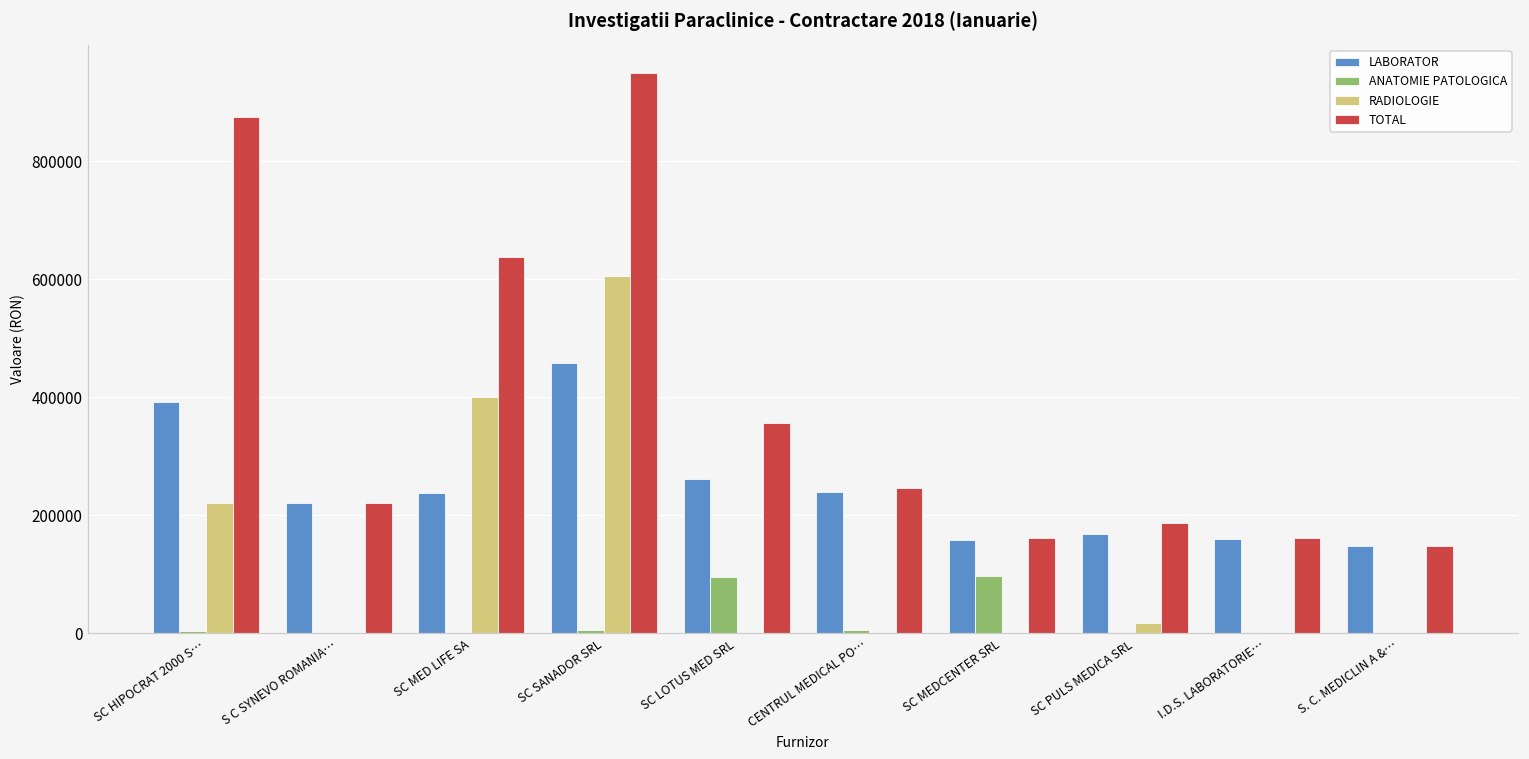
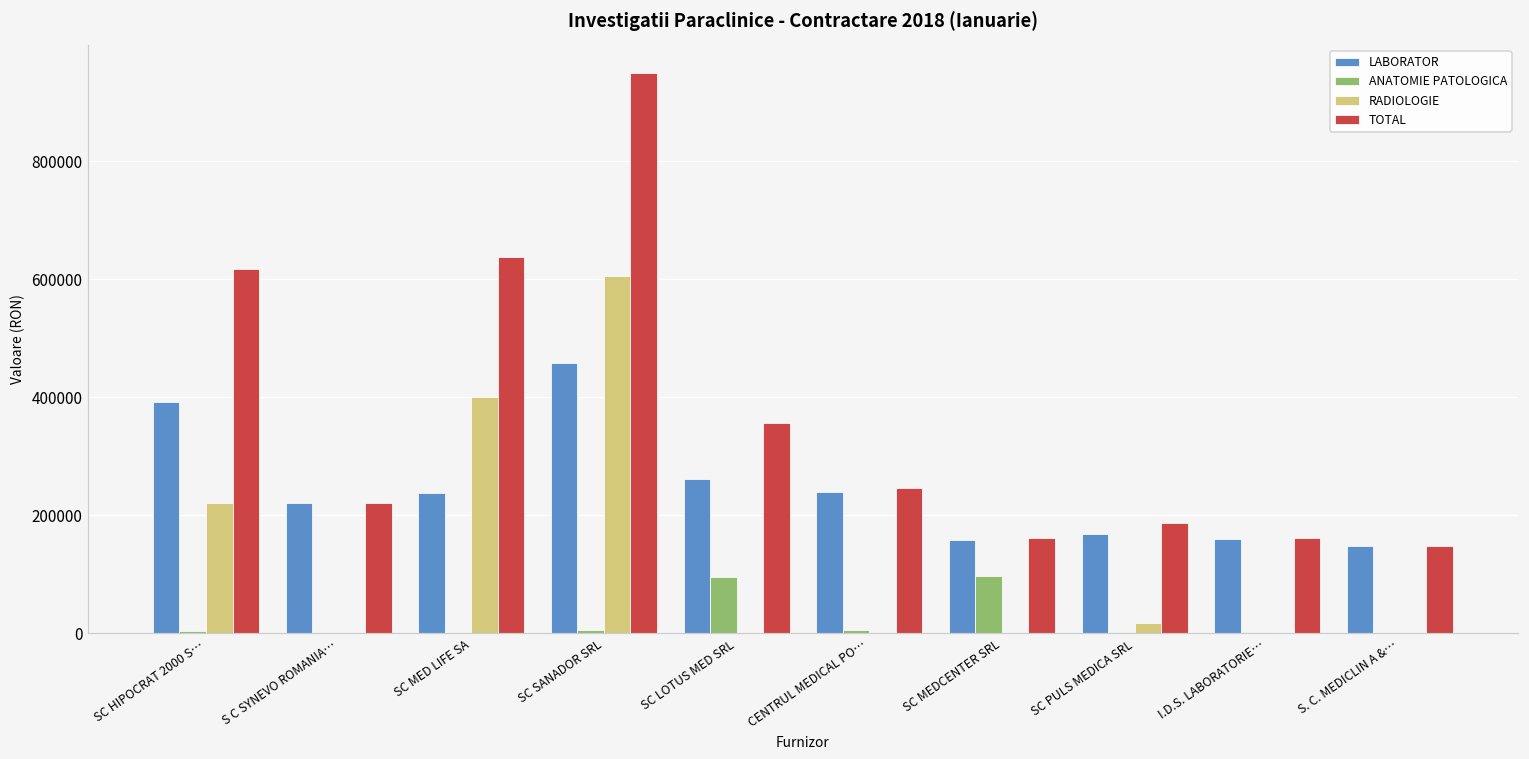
TOTAL, SC HIPOCRAT 2000 S…: 880000 -> 620000
